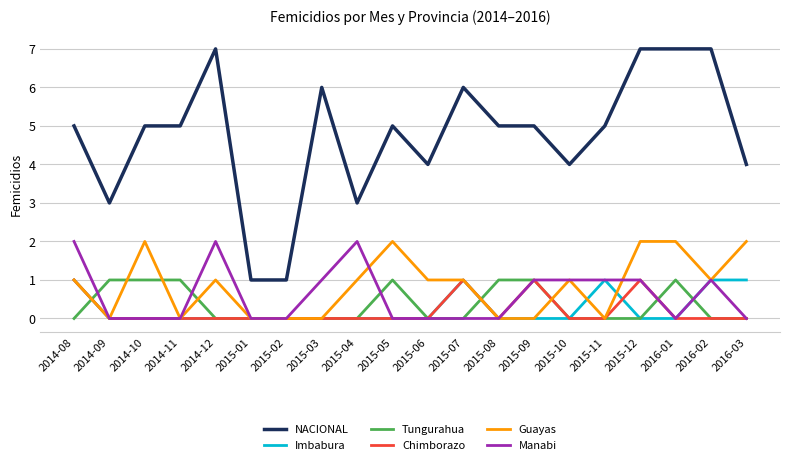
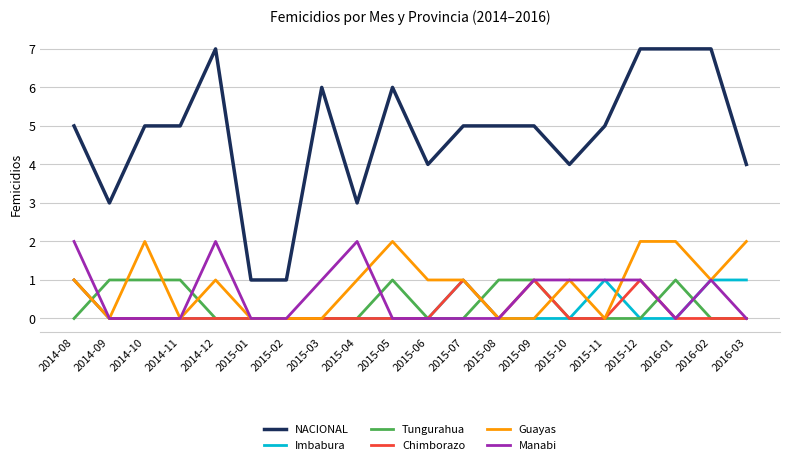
NACIONAL, 2015-05: 5 -> 6
NACIONAL, 2015-07: 6 -> 5
